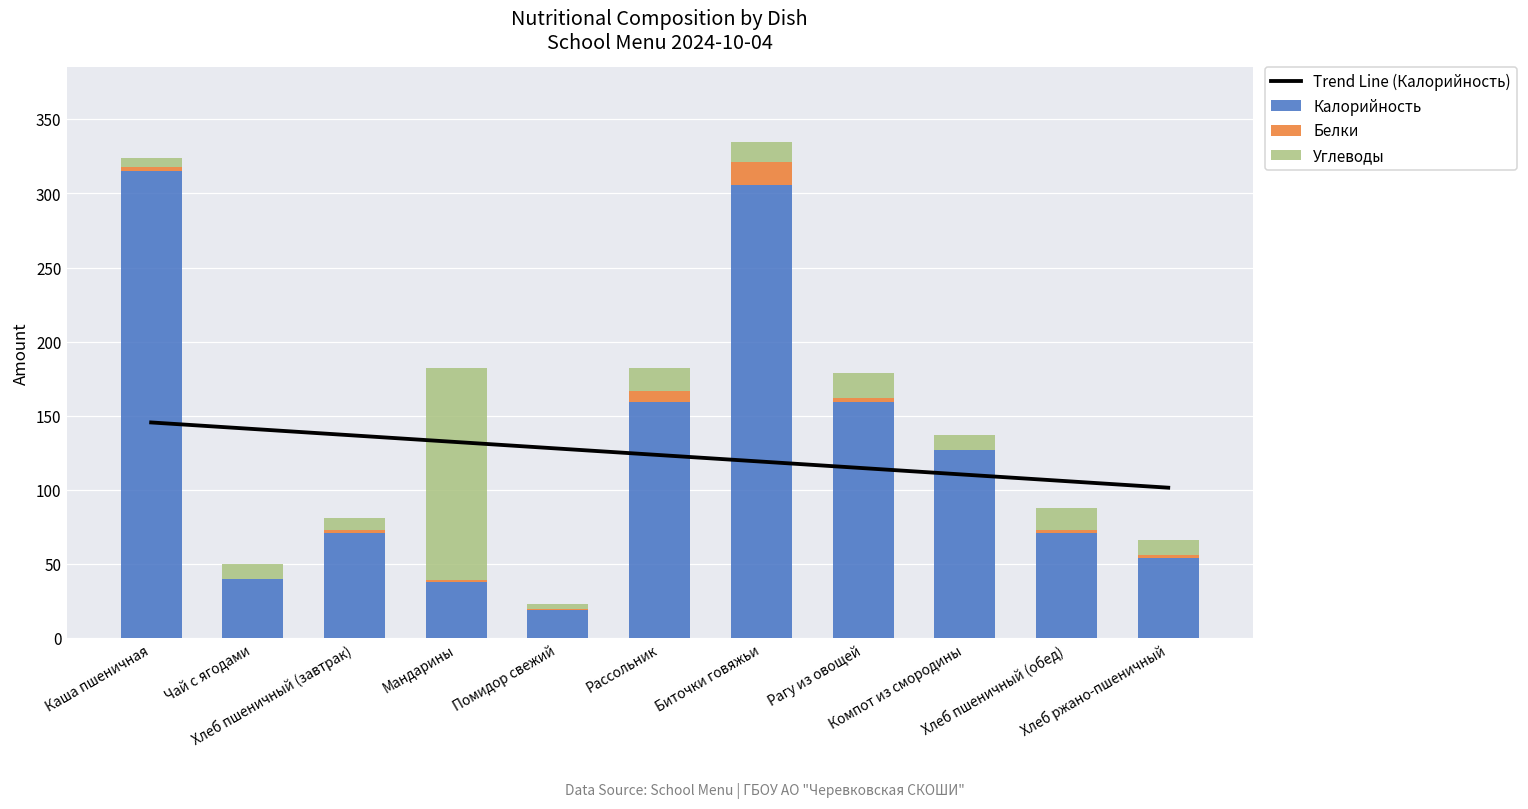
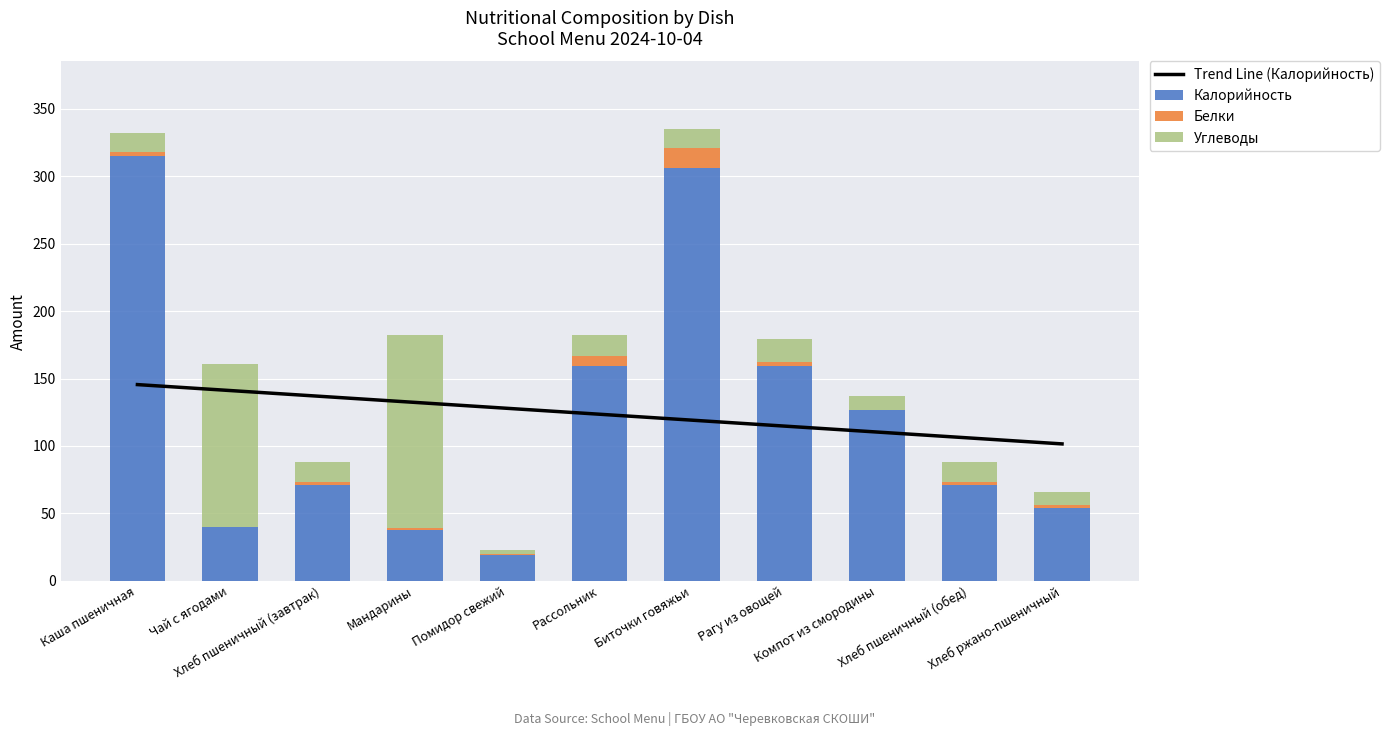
Углеводы, Каша пшеничная: 6 -> 14
Углеводы, Чай с ягодами: 10 -> 121
Углеводы, Хлеб пшеничный (завтрак): 8 -> 15
